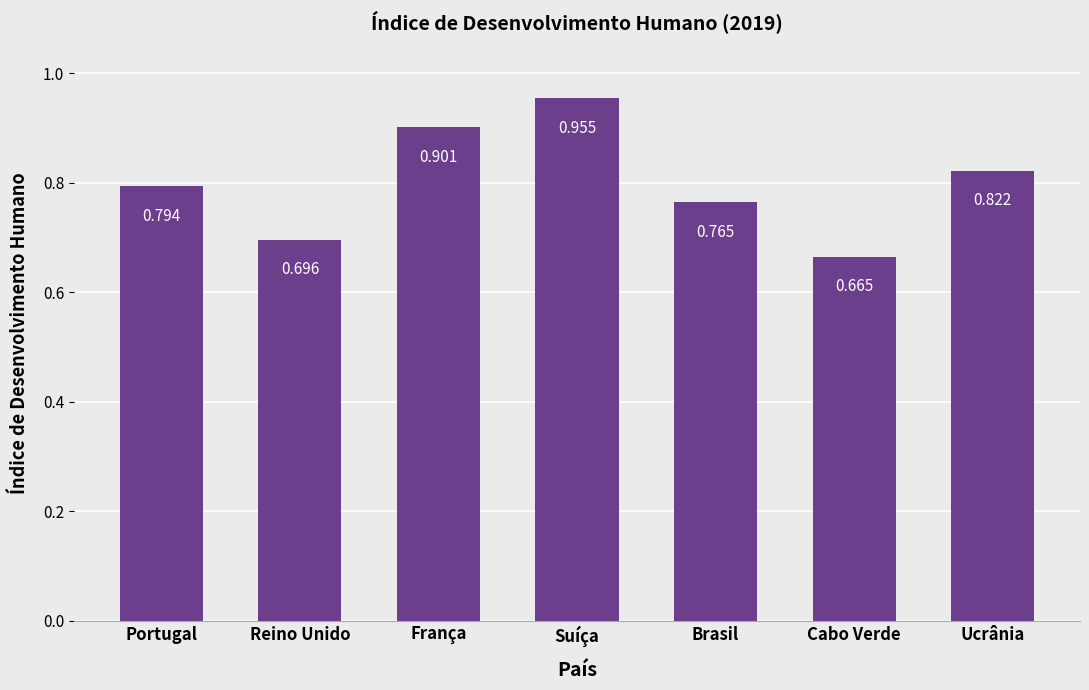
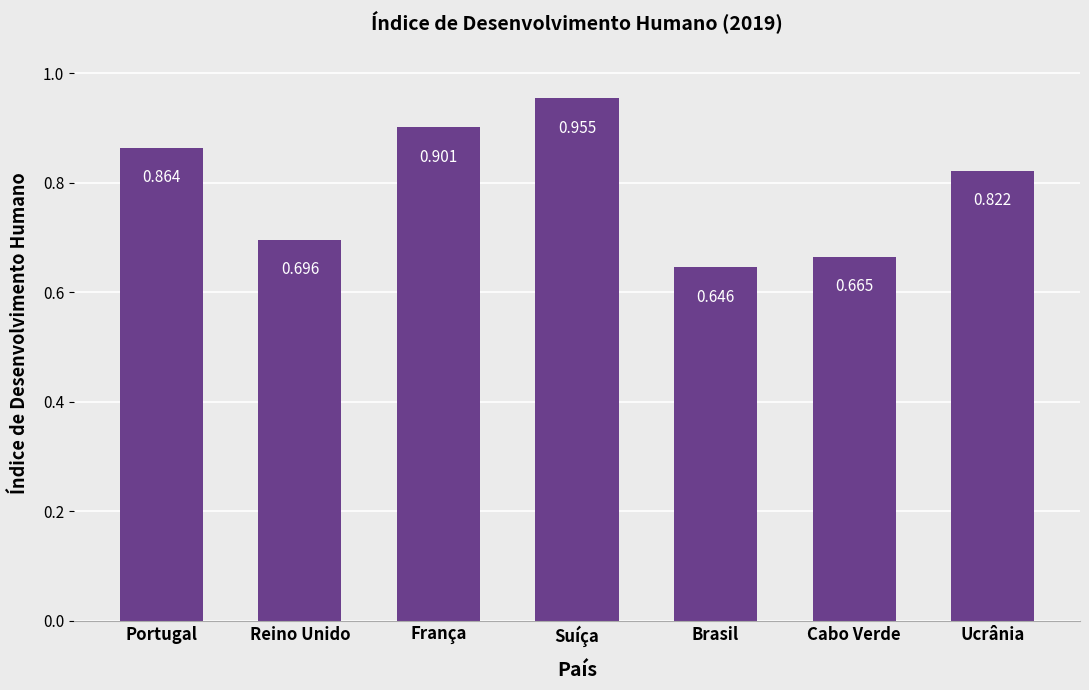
Portugal: 0.794 -> 0.864
Brasil: 0.765 -> 0.646
